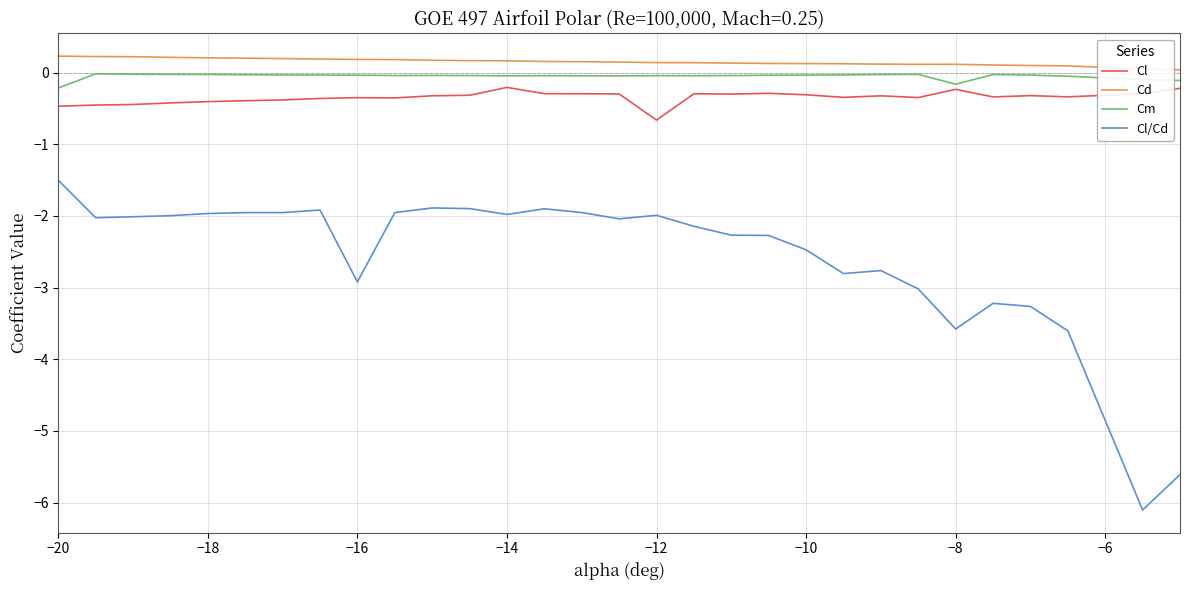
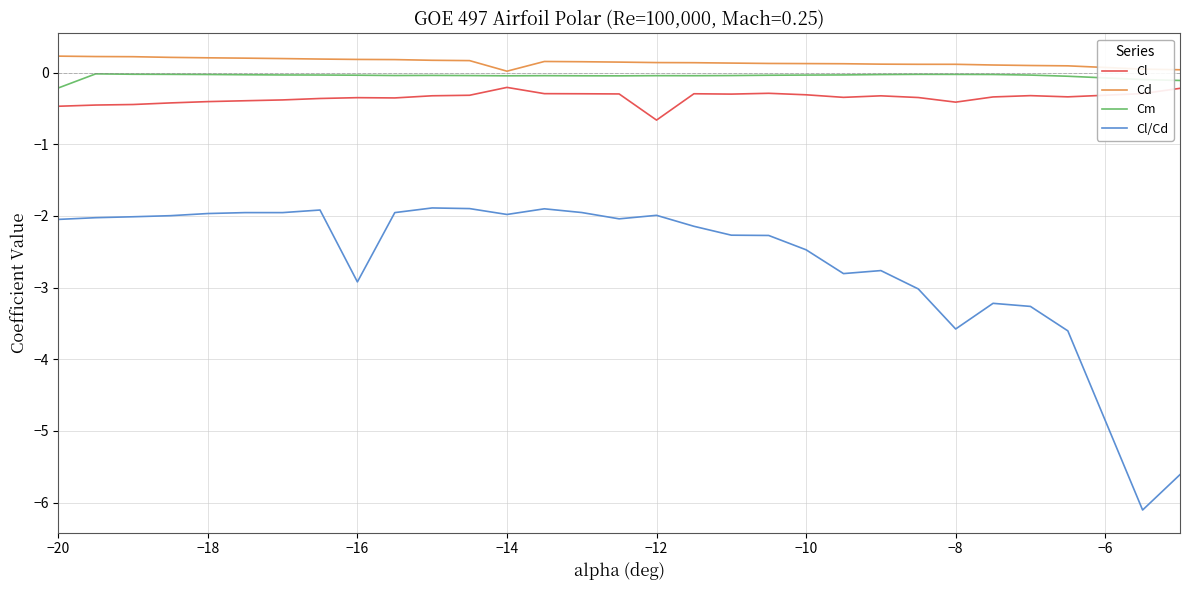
Cl/Cd, −20: -1.5 -> -2.0
Cd, −14: 0.2 -> 0.0
Cl, −8: -0.2 -> -0.4
Cm, −8: -0.2 -> 0.0
